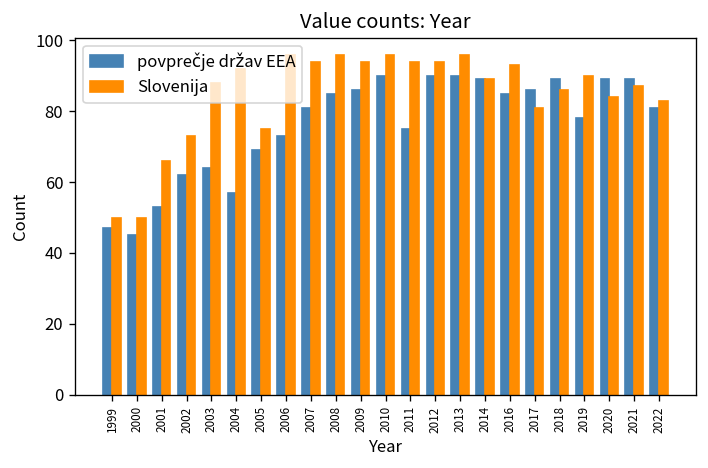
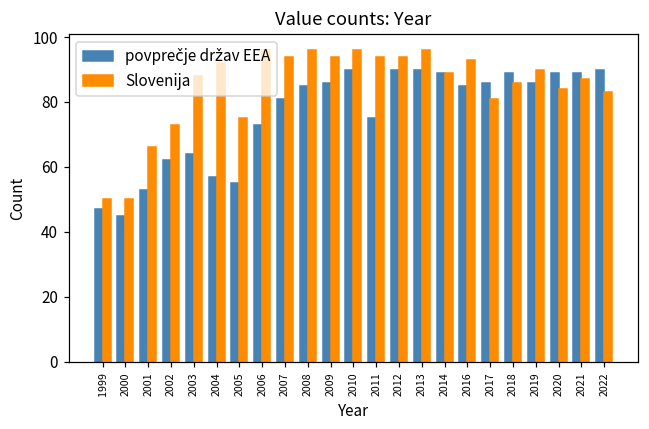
povprečje držav EEA, 2005: 69 -> 55
povprečje držav EEA, 2019: 78 -> 86
povprečje držav EEA, 2022: 81 -> 90
